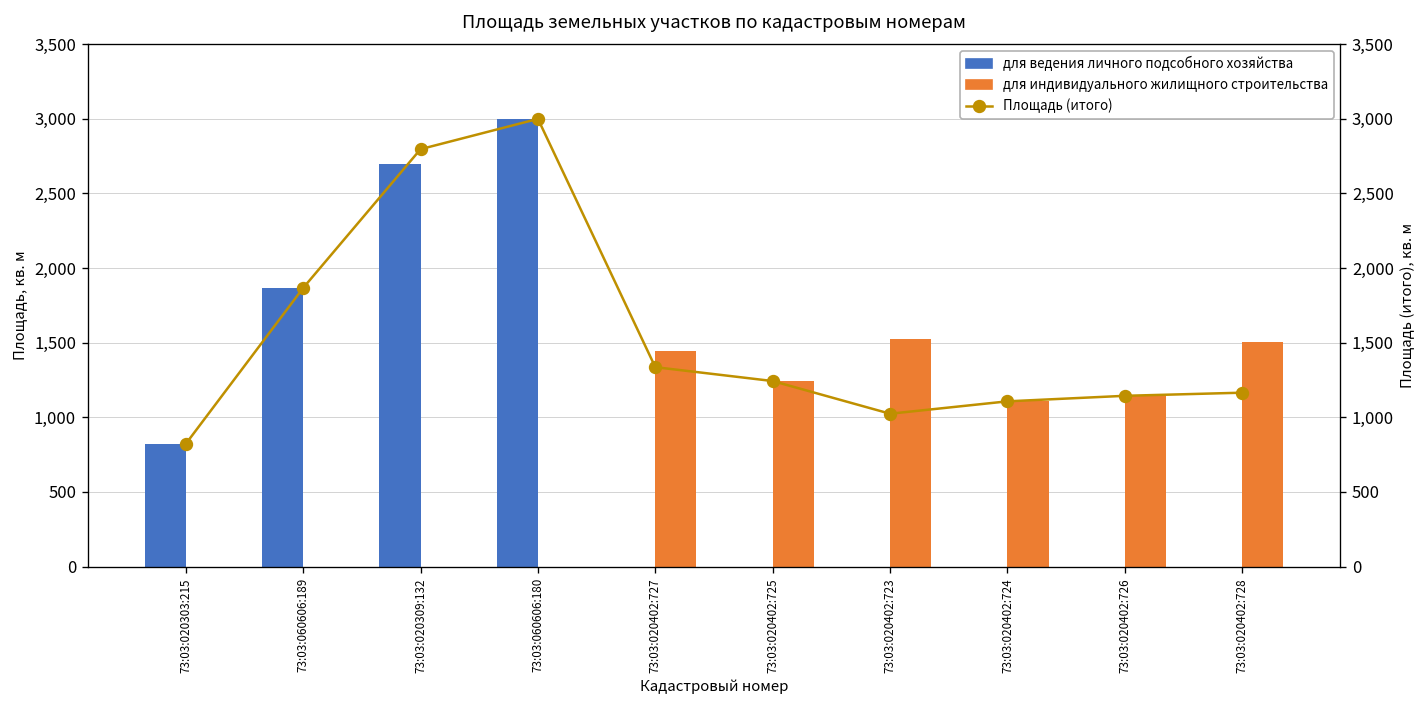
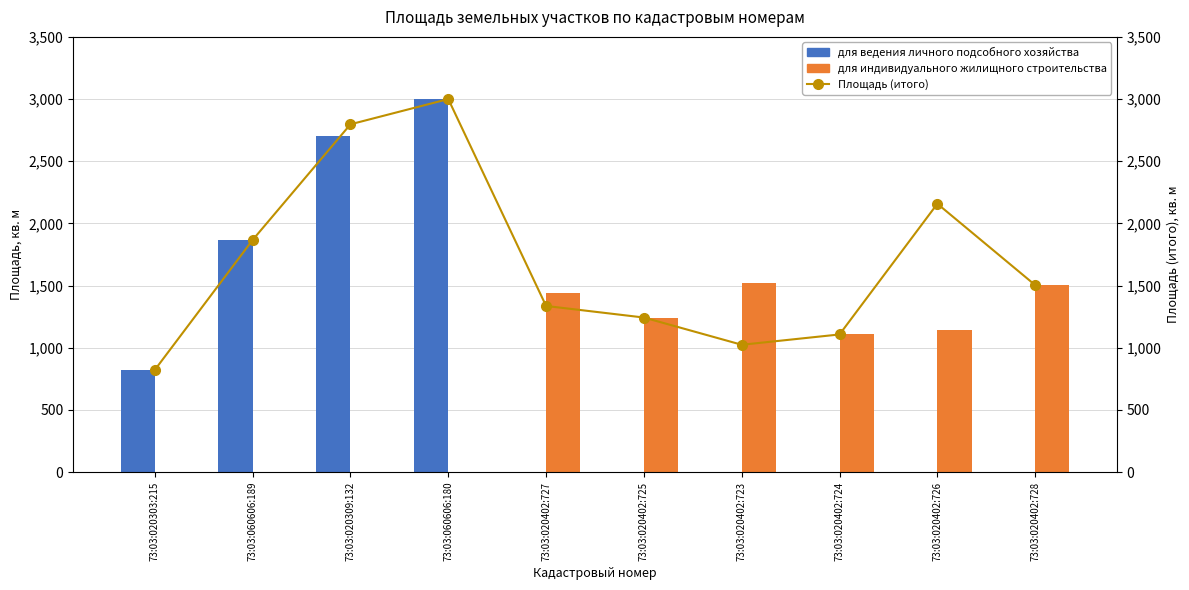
Площадь (итого), 73:03:020402:726: 1,140 -> 2,160
Площадь (итого), 73:03:020402:728: 1,170 -> 1,500
